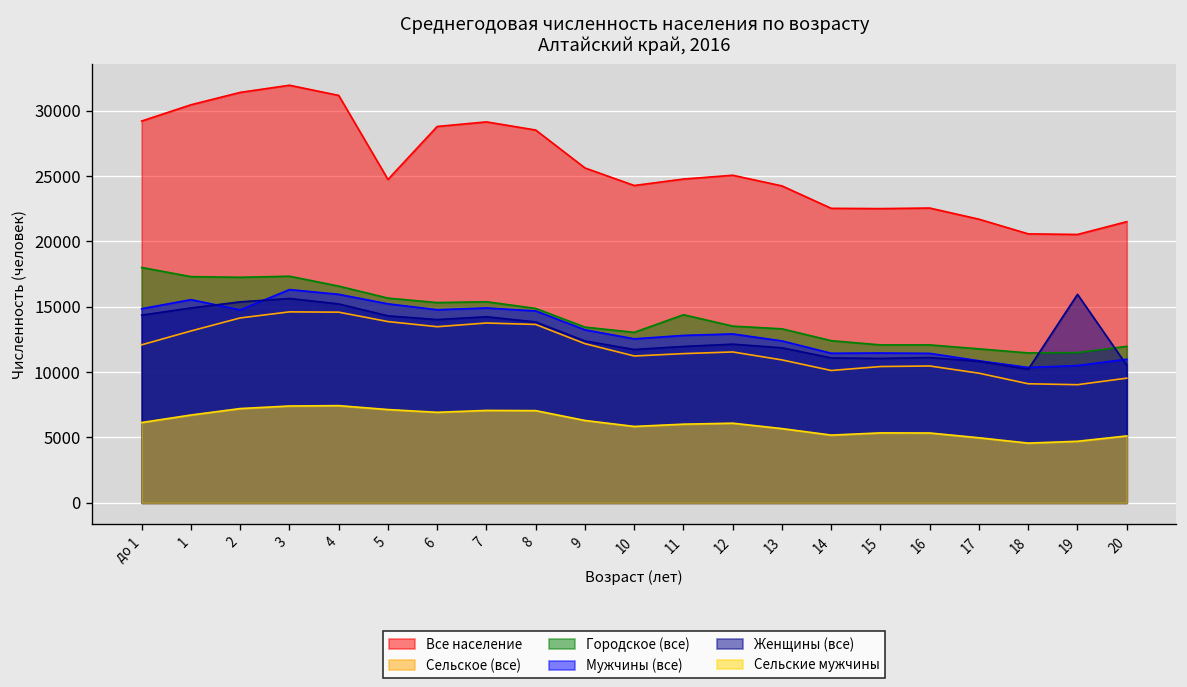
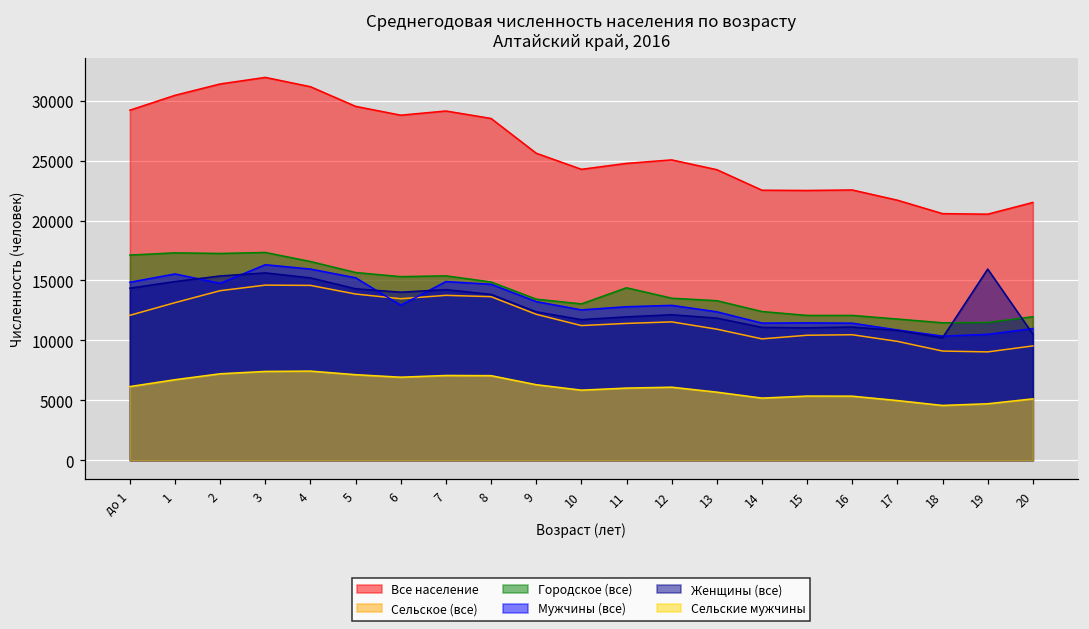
Городское (все), до 1: 18000 -> 17100
Все население, 5: 24700 -> 29500
Мужчины (все), 6: 14800 -> 12900
